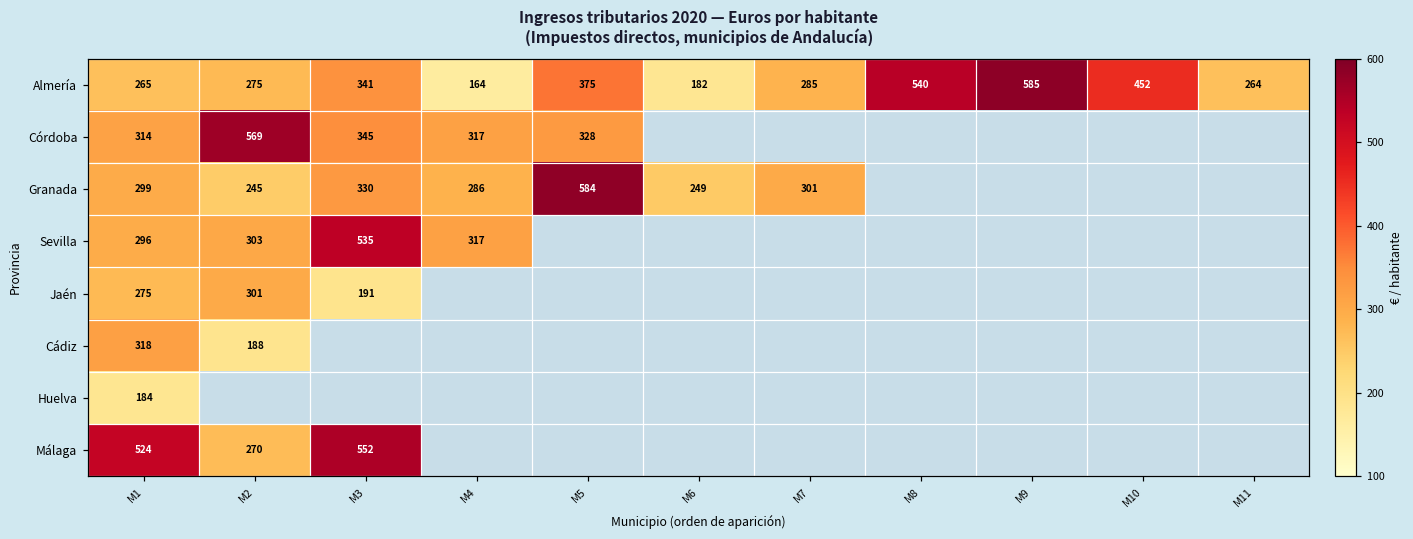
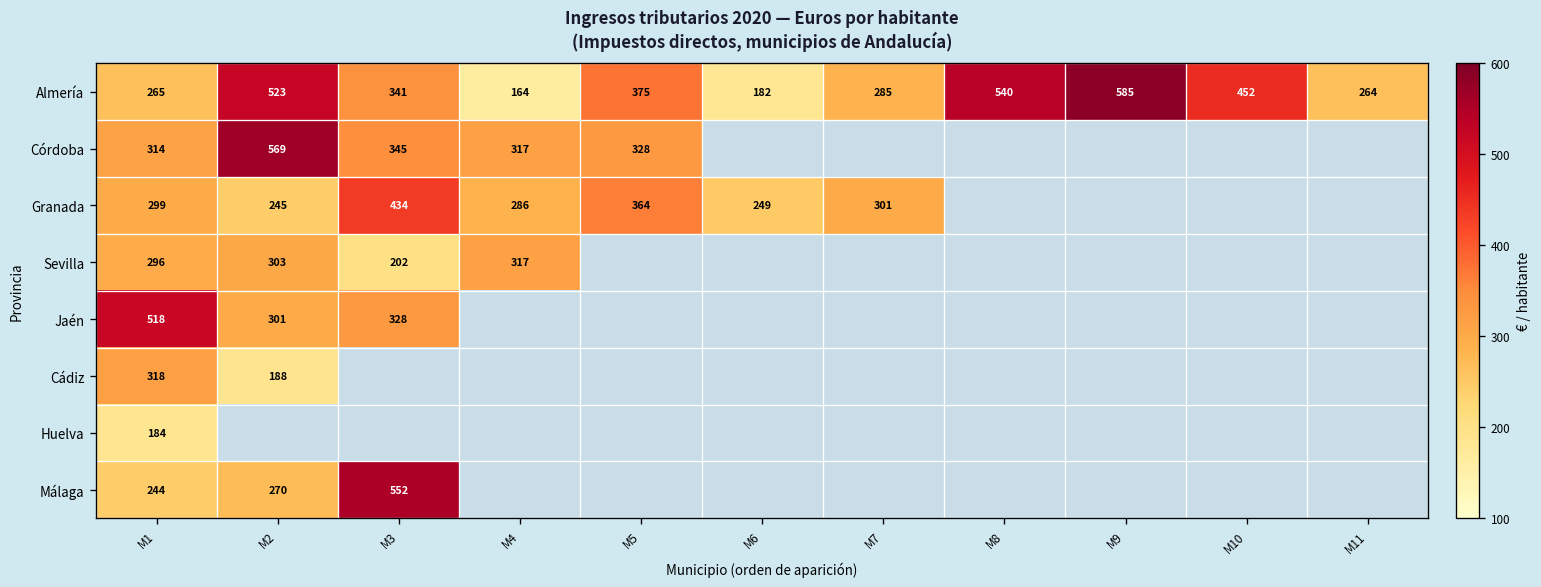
Almería, M2: 275 -> 523
Granada, M3: 330 -> 434
Granada, M5: 584 -> 364
Sevilla, M3: 535 -> 202
Jaén, M1: 275 -> 518
Jaén, M3: 191 -> 328
Málaga, M1: 524 -> 244
